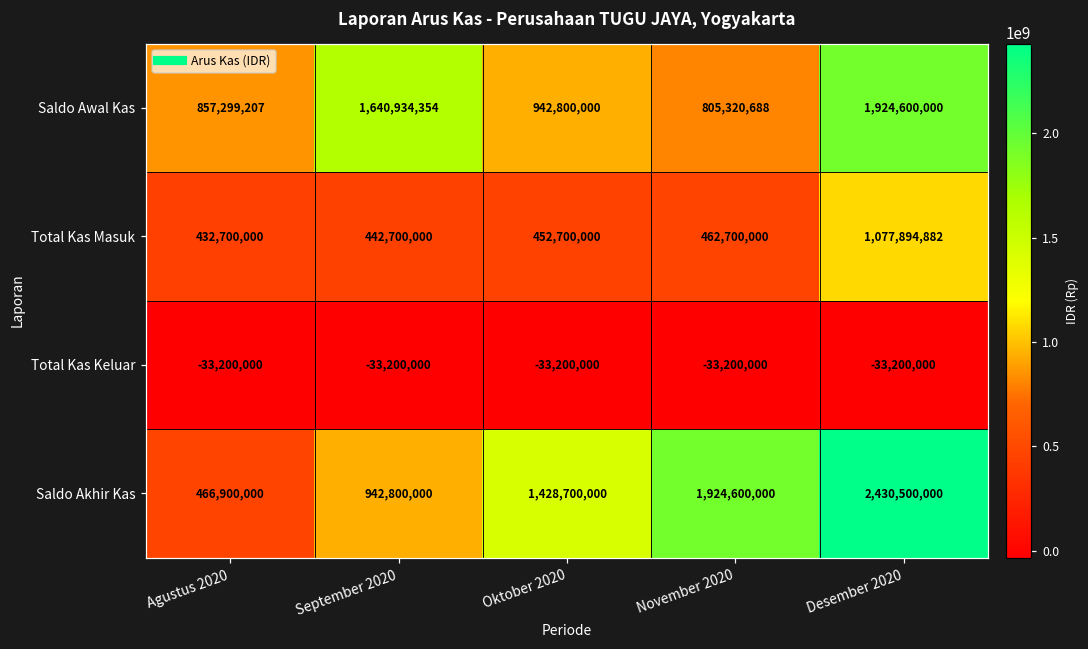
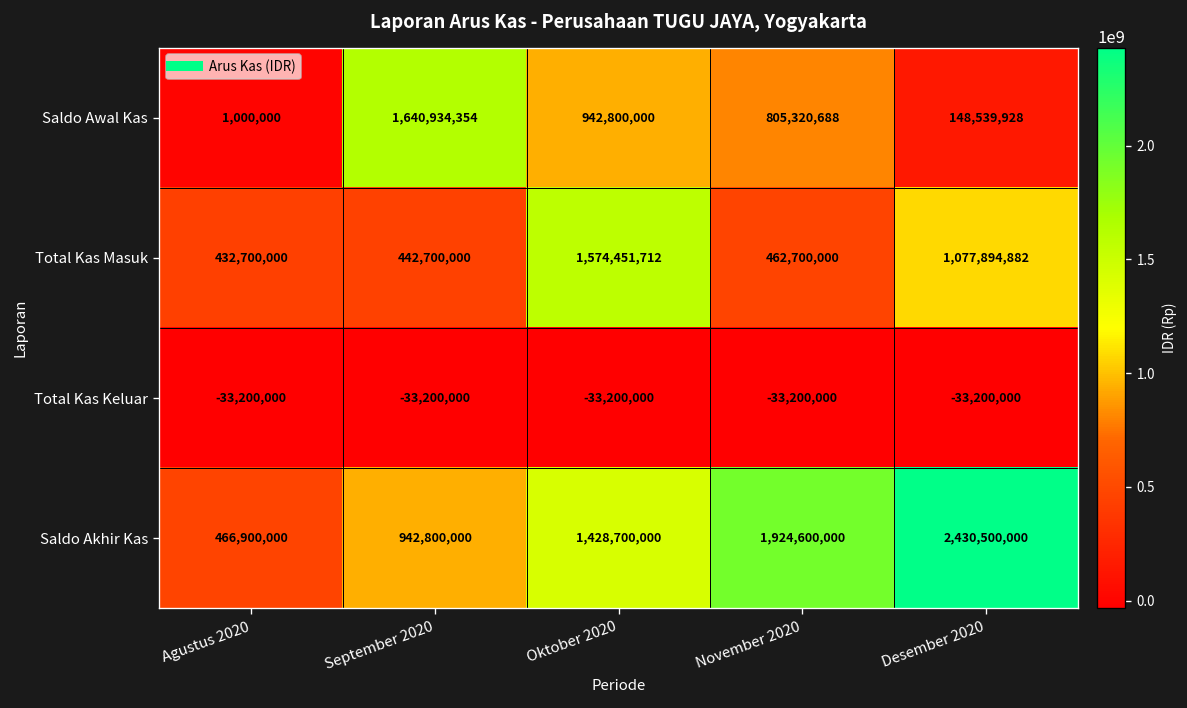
Saldo Awal Kas, Agustus 2020: 857,299,207 -> 1,000,000
Saldo Awal Kas, Desember 2020: 1,924,600,000 -> 148,539,928
Total Kas Masuk, Oktober 2020: 452,700,000 -> 1,574,451,712
